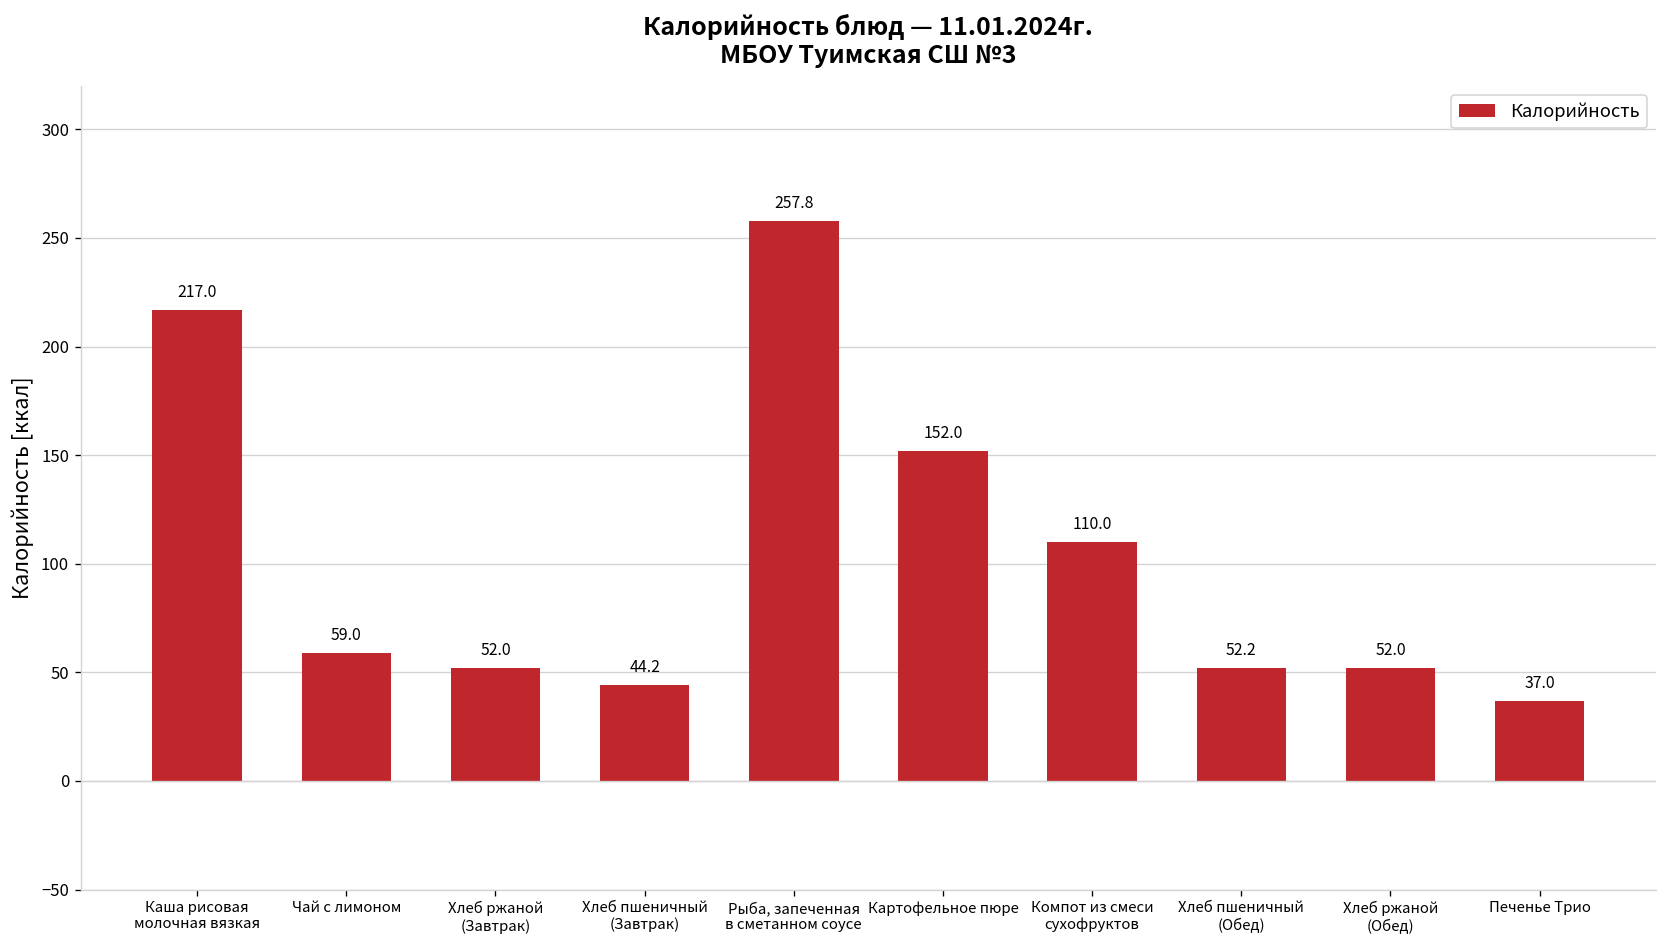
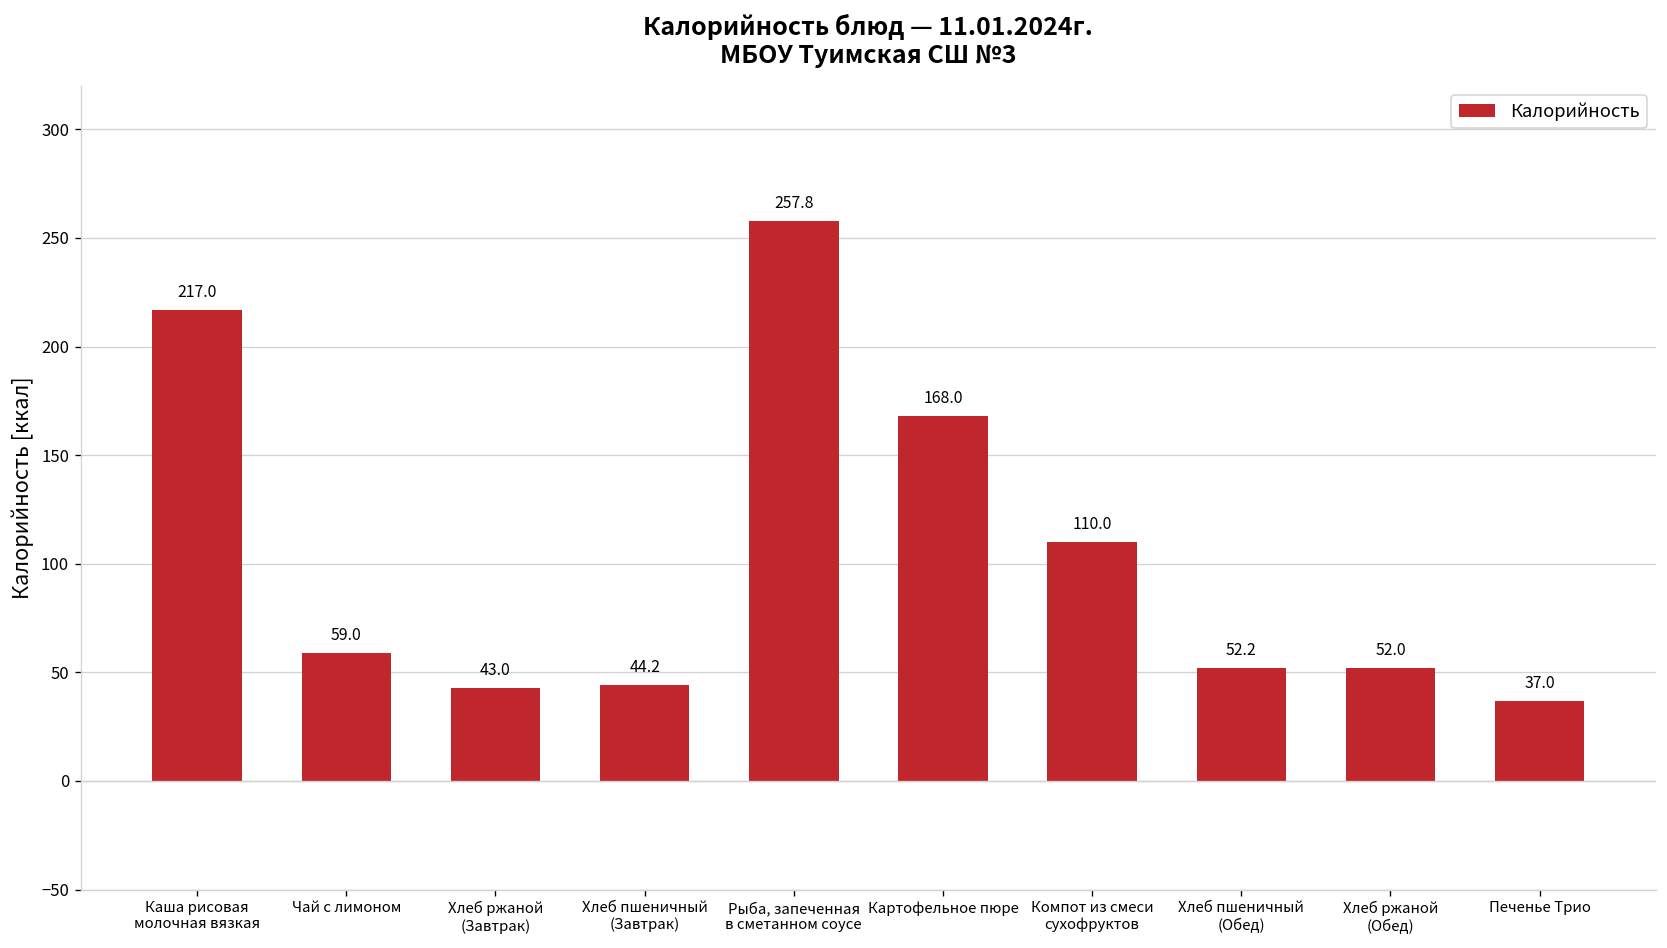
Хлеб ржаной (Завтрак): 52.0 -> 43.0
Картофельное пюре: 152.0 -> 168.0
